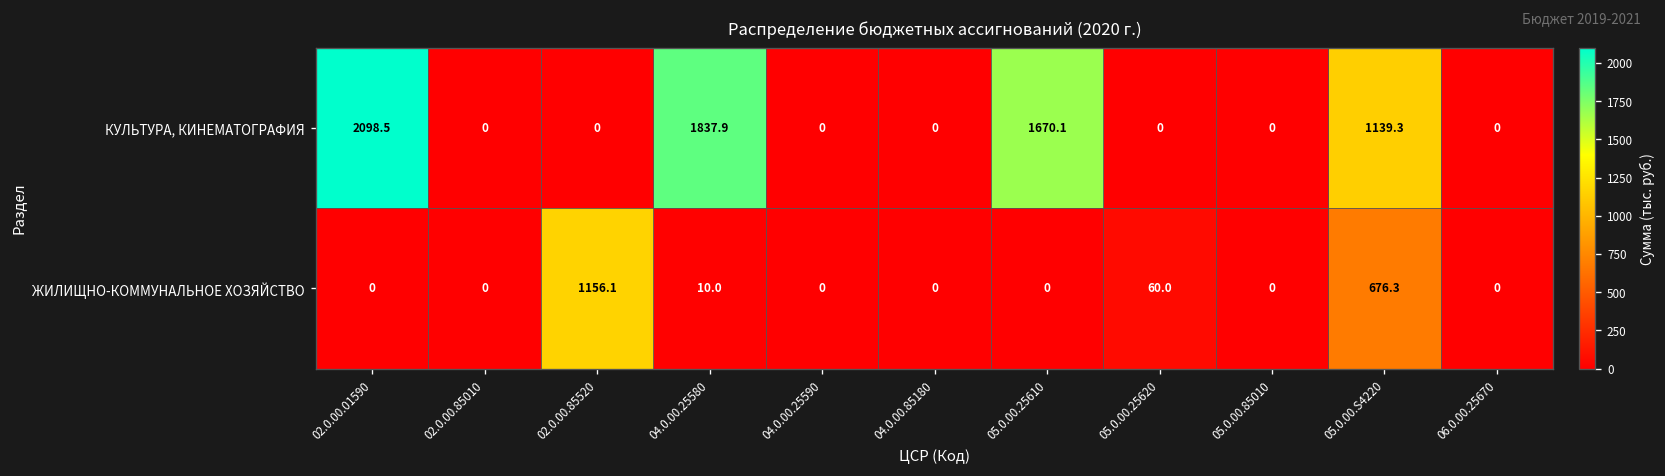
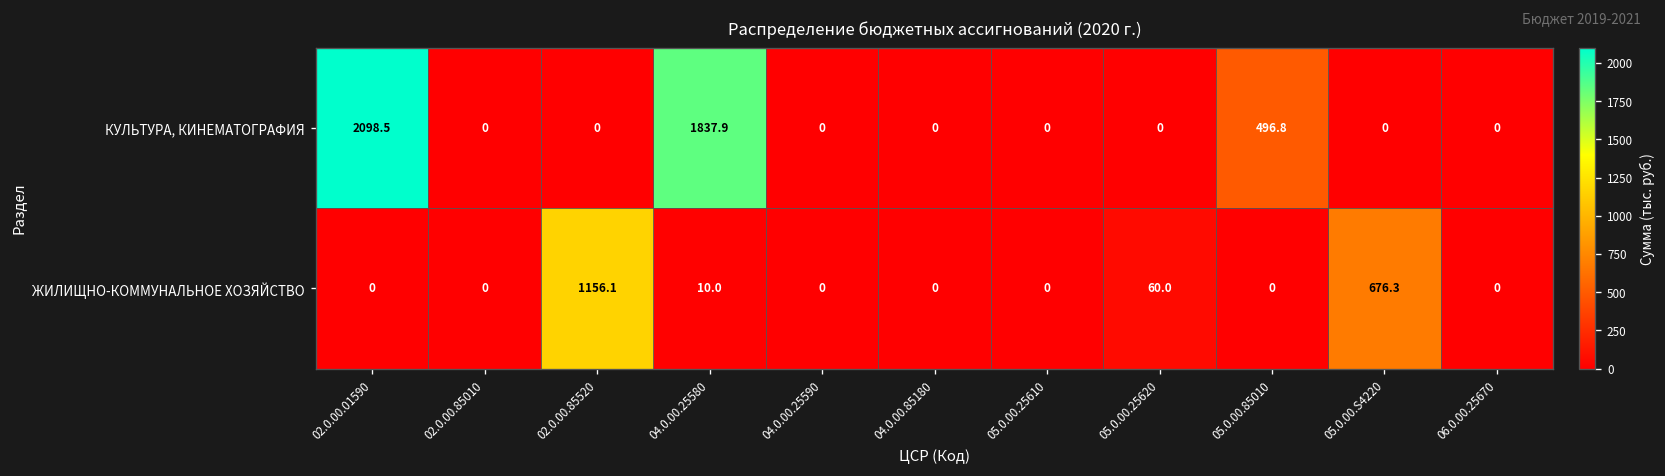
КУЛЬТУРА, КИНЕМАТОГРАФИЯ, 05.0.00.25610: 1670.1 -> 0
КУЛЬТУРА, КИНЕМАТОГРАФИЯ, 05.0.00.85010: 0 -> 496.8
КУЛЬТУРА, КИНЕМАТОГРАФИЯ, 05.0.00.S4220: 1139.3 -> 0
